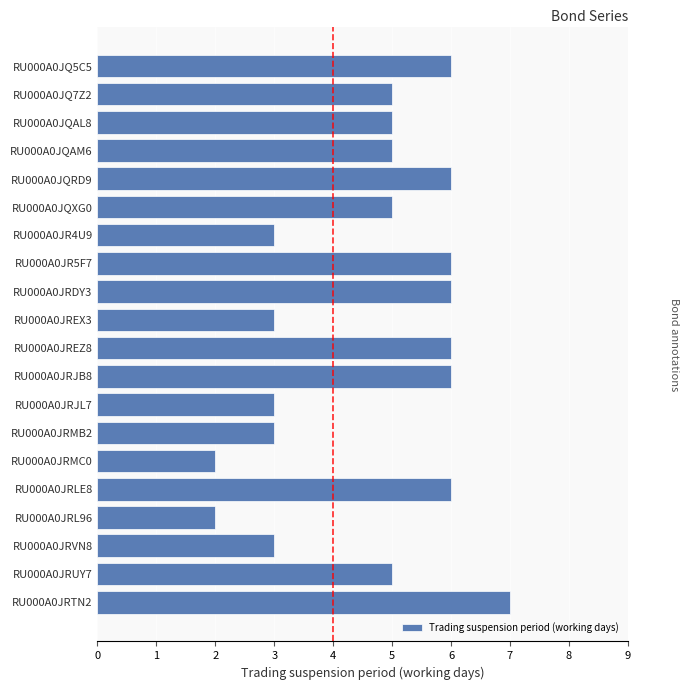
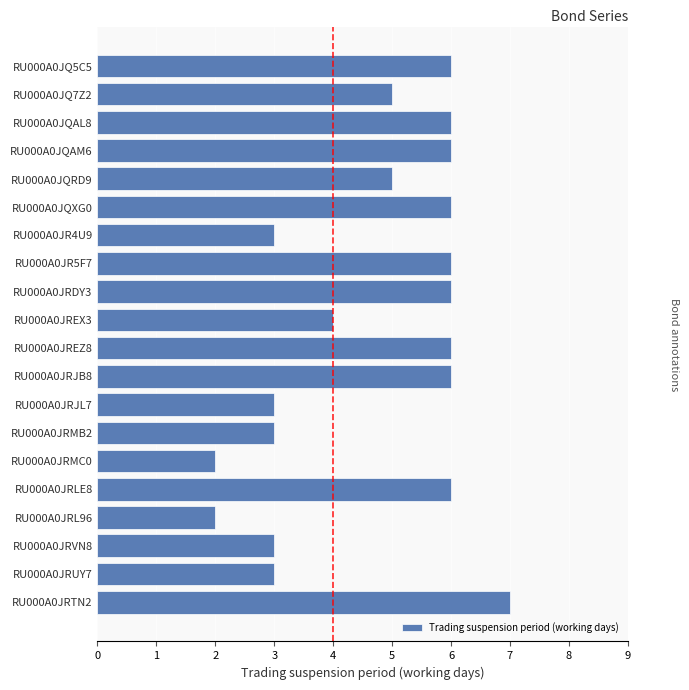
RU000A0JQAL8: 5 -> 6
RU000A0JQAM6: 5 -> 6
RU000A0JQRD9: 6 -> 5
RU000A0JQXG0: 5 -> 6
RU000A0JREX3: 3 -> 4
RU000A0JRUY7: 5 -> 3
